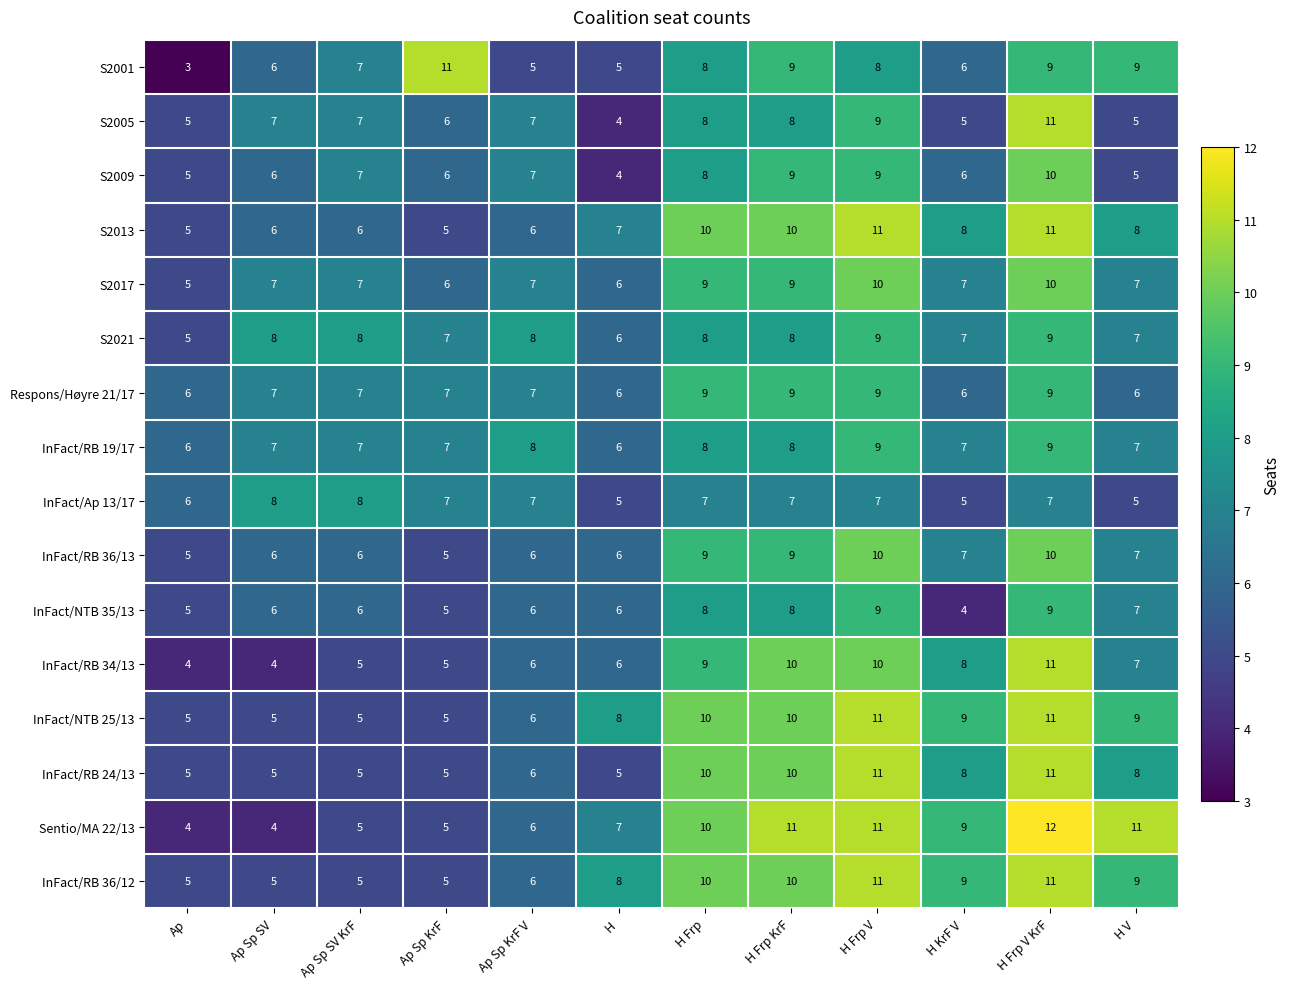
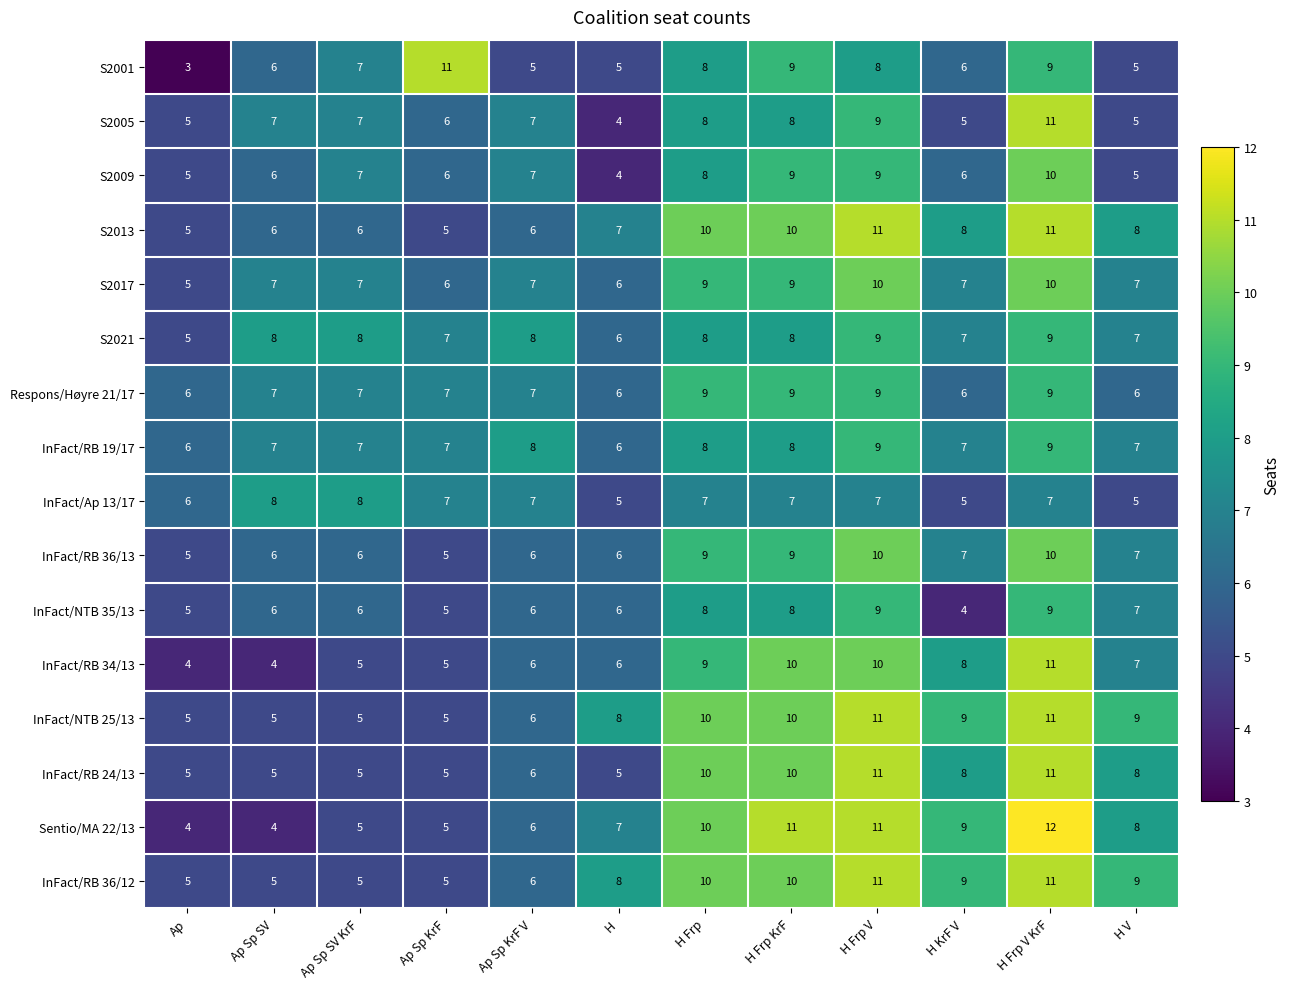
S2001, H V: 9 -> 5
Sentio/MA 22/13, H V: 11 -> 8
